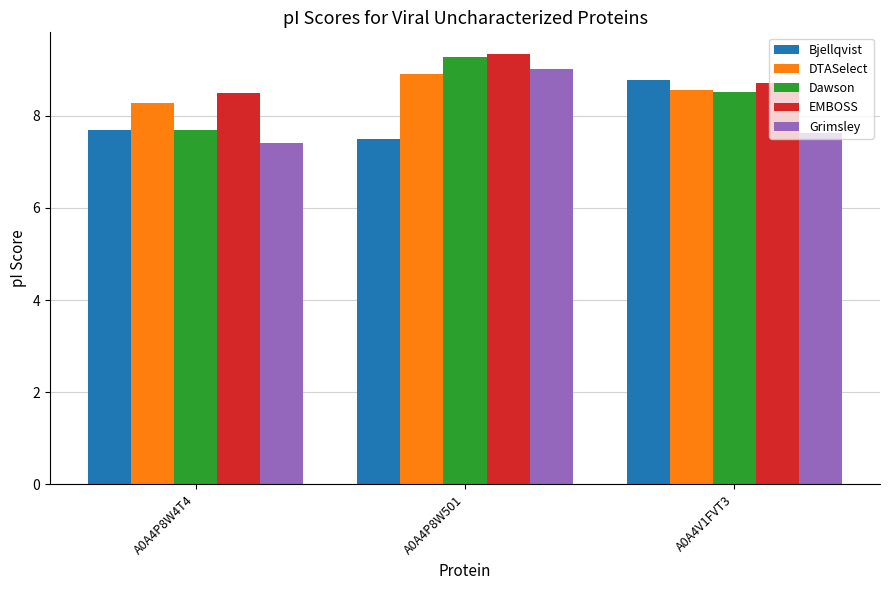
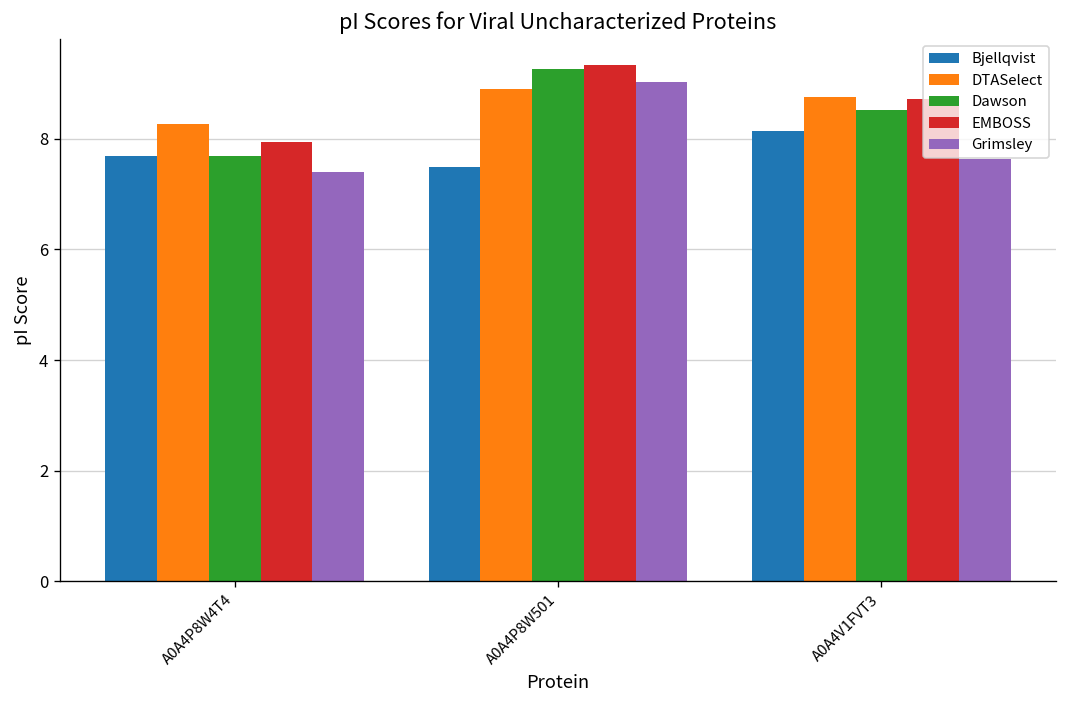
EMBOSS, A0A4P8W4T4: 8.5 -> 8.0
Bjellqvist, A0A4V1FVT3: 8.8 -> 8.1
DTASelect, A0A4V1FVT3: 8.6 -> 8.8
